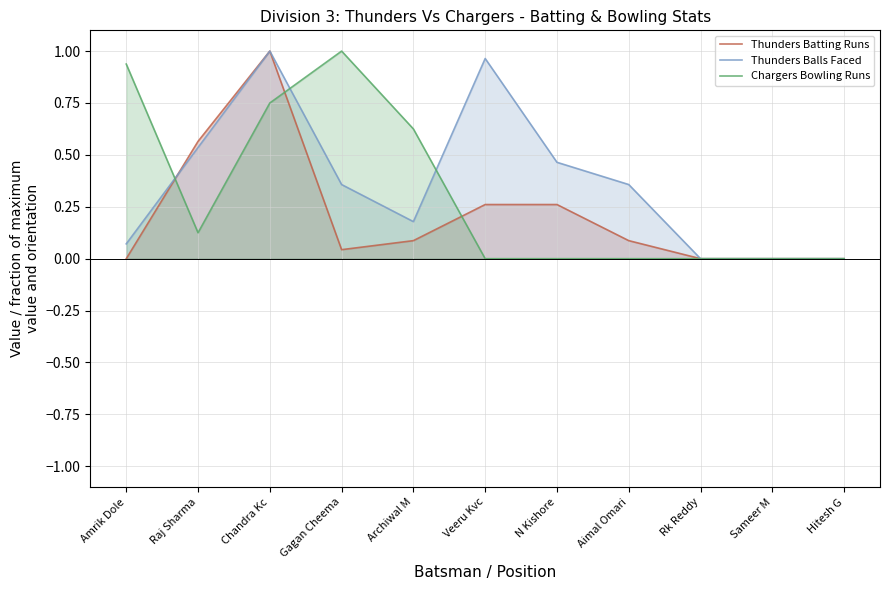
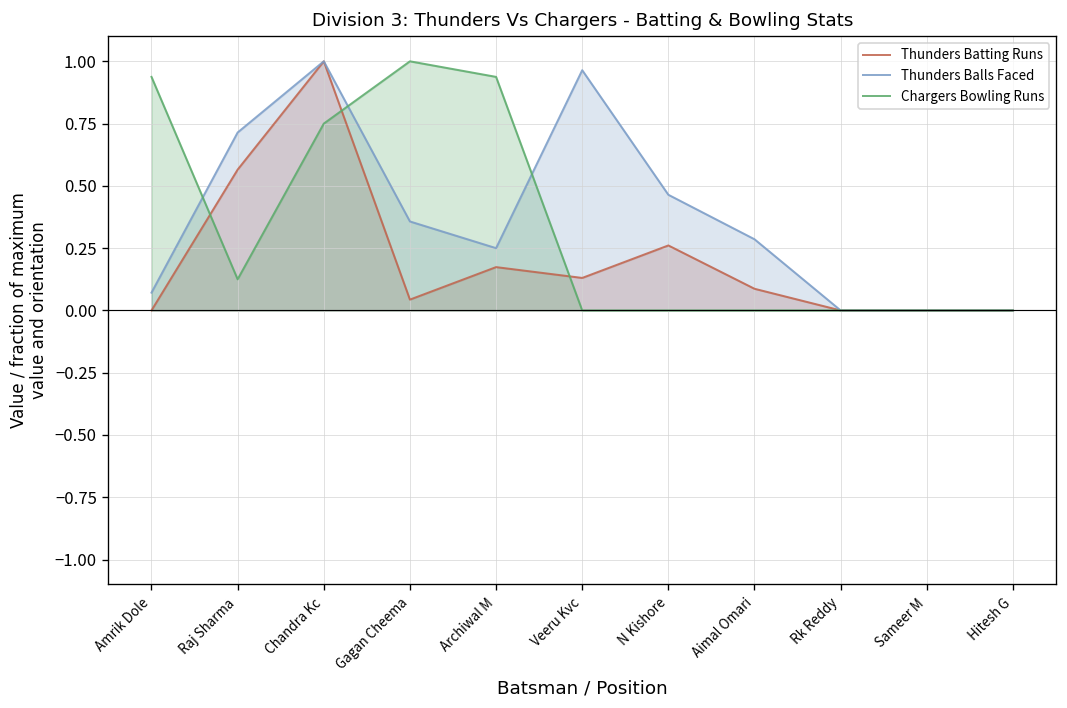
Thunders Balls Faced, Raj Sharma: 0.54 -> 0.71
Thunders Batting Runs, Archiwal M: 0.09 -> 0.17
Thunders Balls Faced, Archiwal M: 0.18 -> 0.25
Chargers Bowling Runs, Archiwal M: 0.63 -> 0.94
Thunders Batting Runs, Veeru Kvc: 0.26 -> 0.13
Thunders Balls Faced, Aimal Omari: 0.36 -> 0.29
